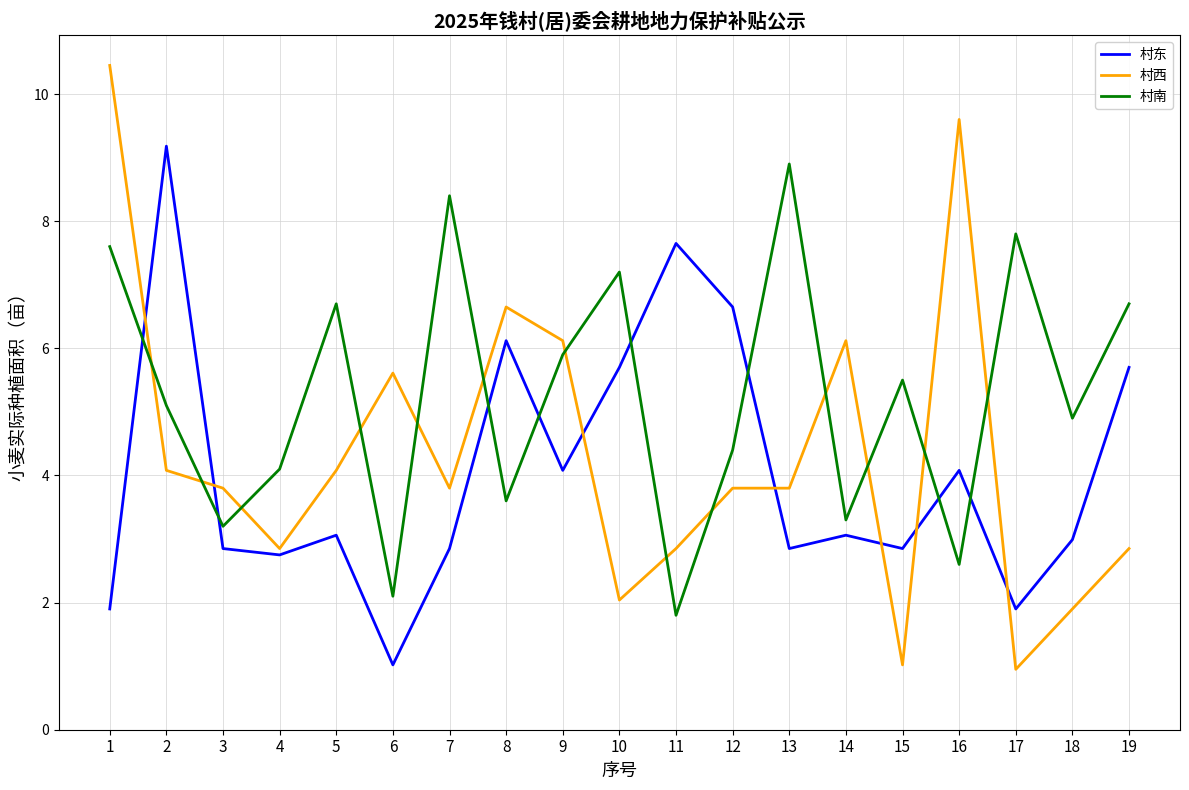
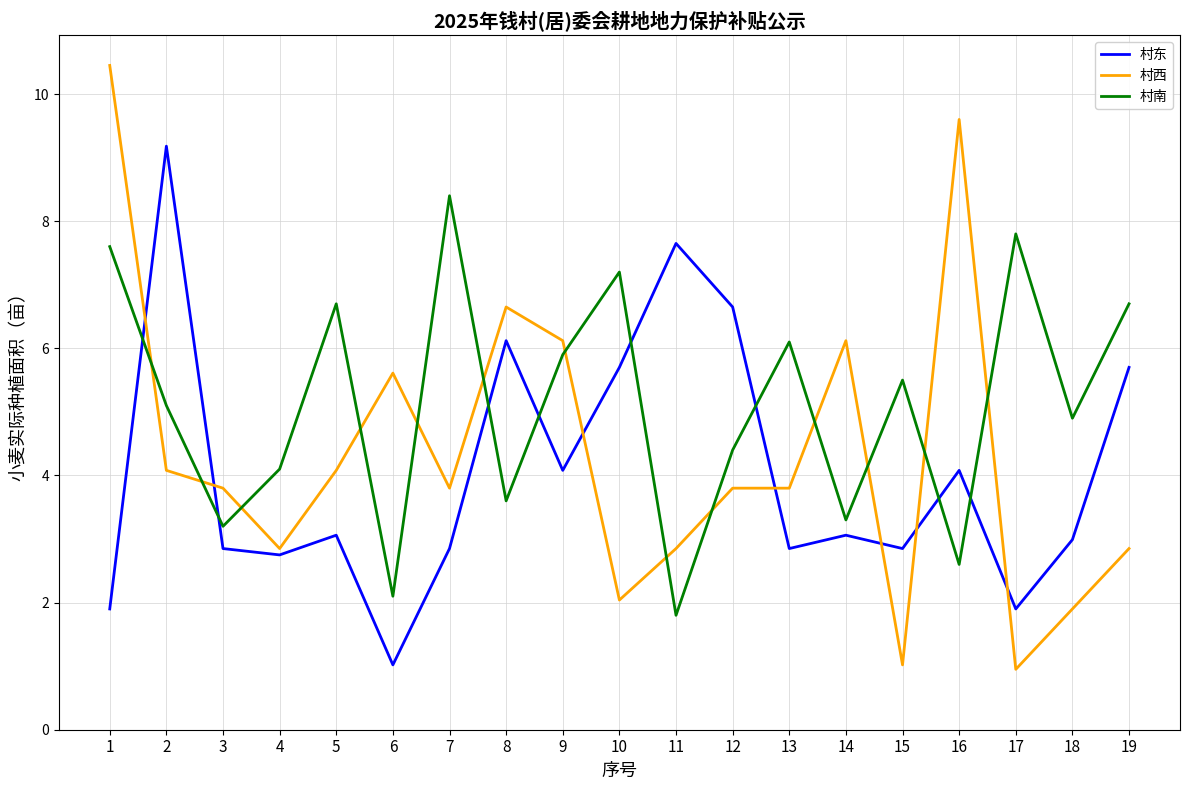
村南, 13: 8.9 -> 6.1
